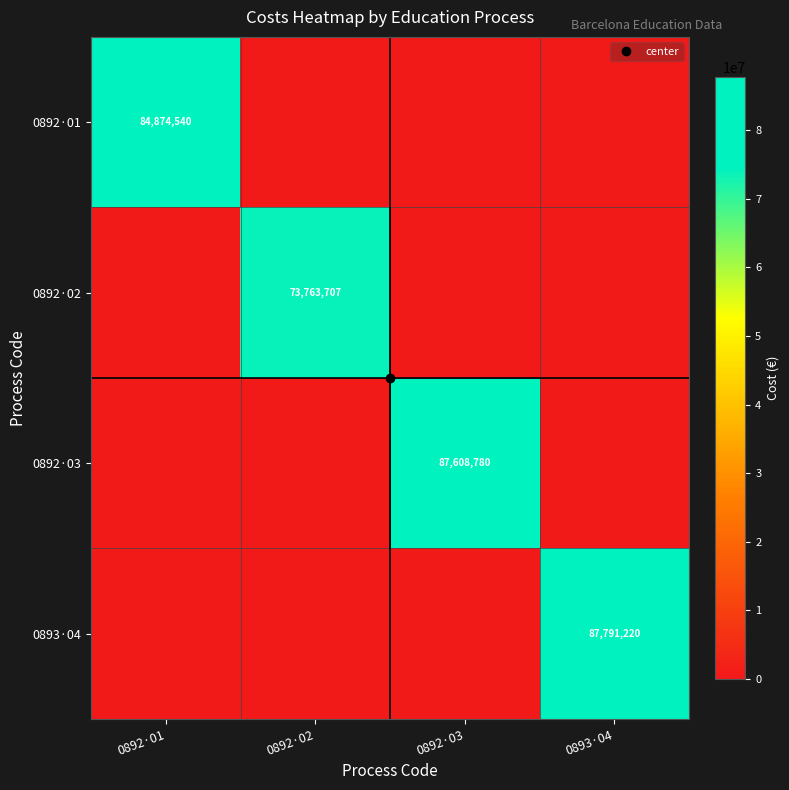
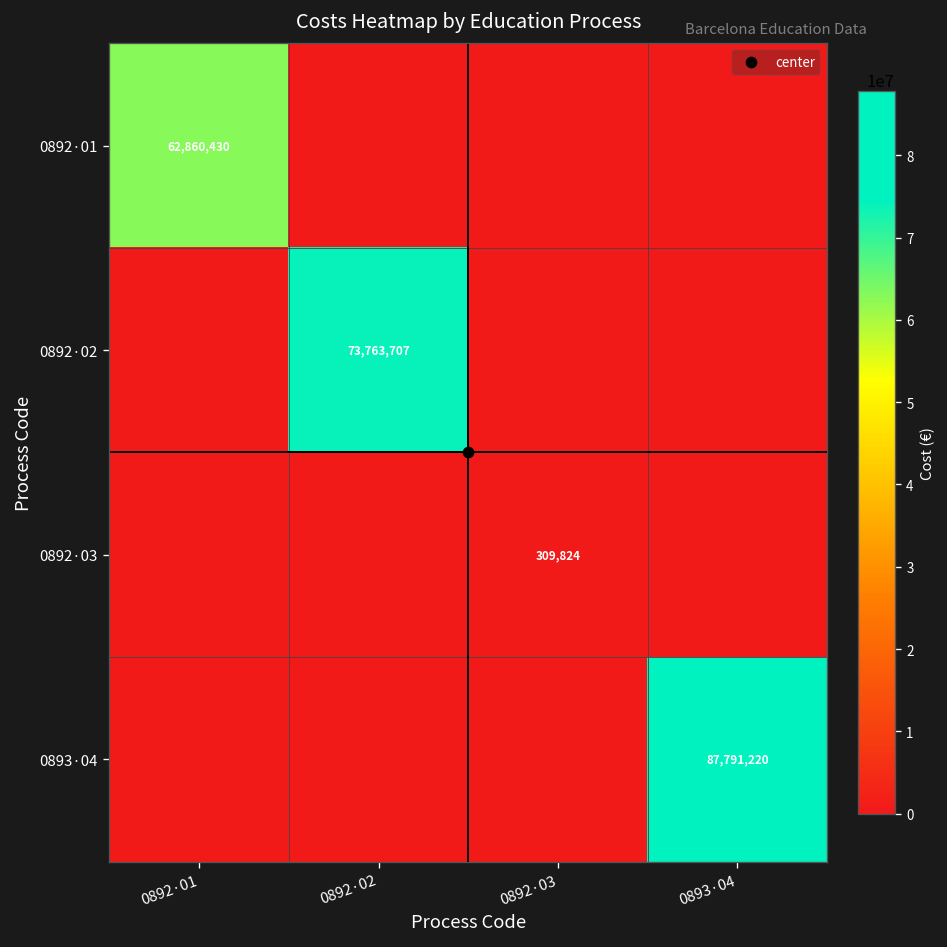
0892·01, 0892·01: 84,874,540 -> 62,860,430
0892·03, 0892·03: 87,608,780 -> 309,824
